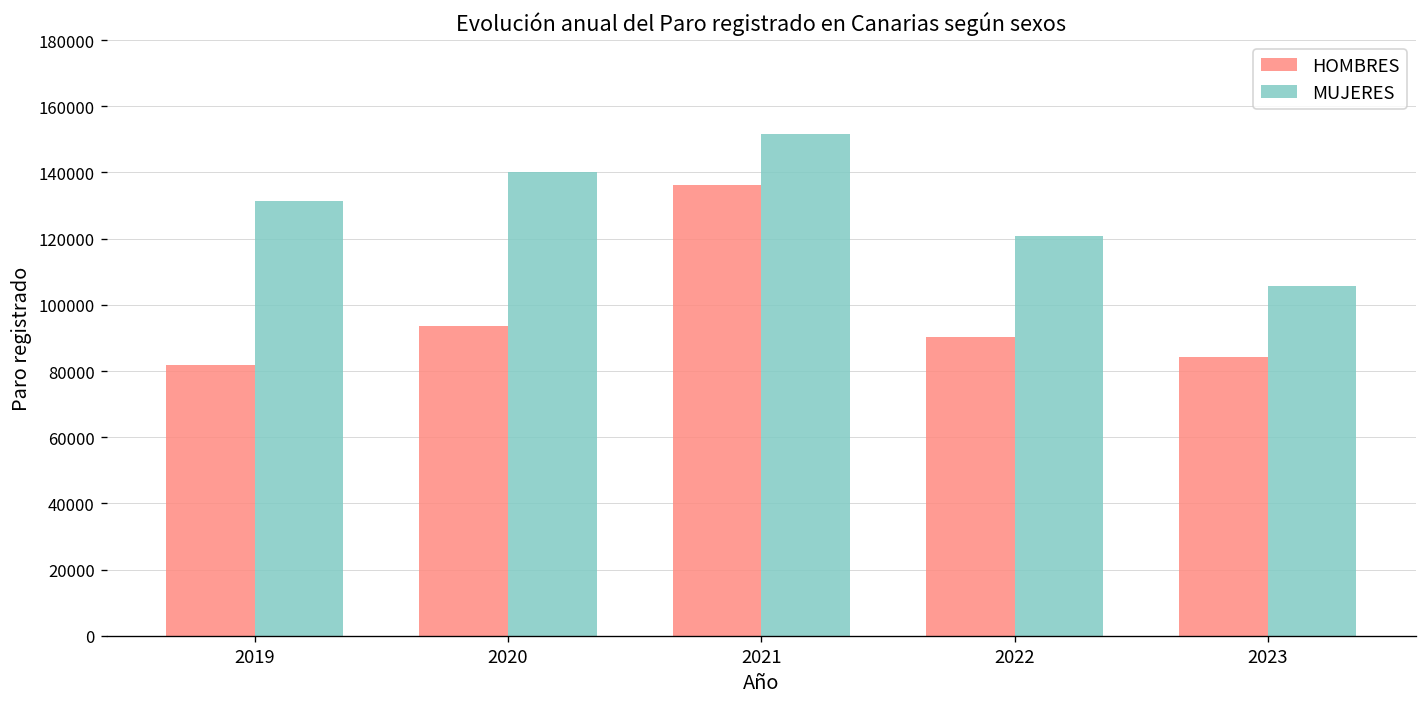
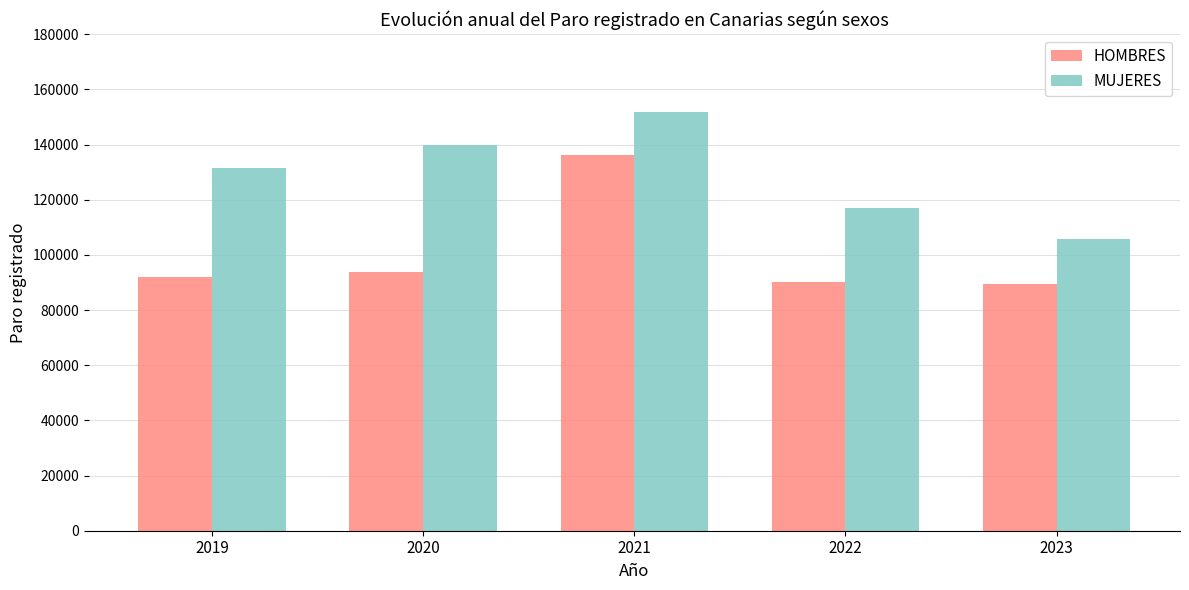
HOMBRES, 2019: 82000 -> 92000
MUJERES, 2022: 121000 -> 117000
HOMBRES, 2023: 84000 -> 89000
